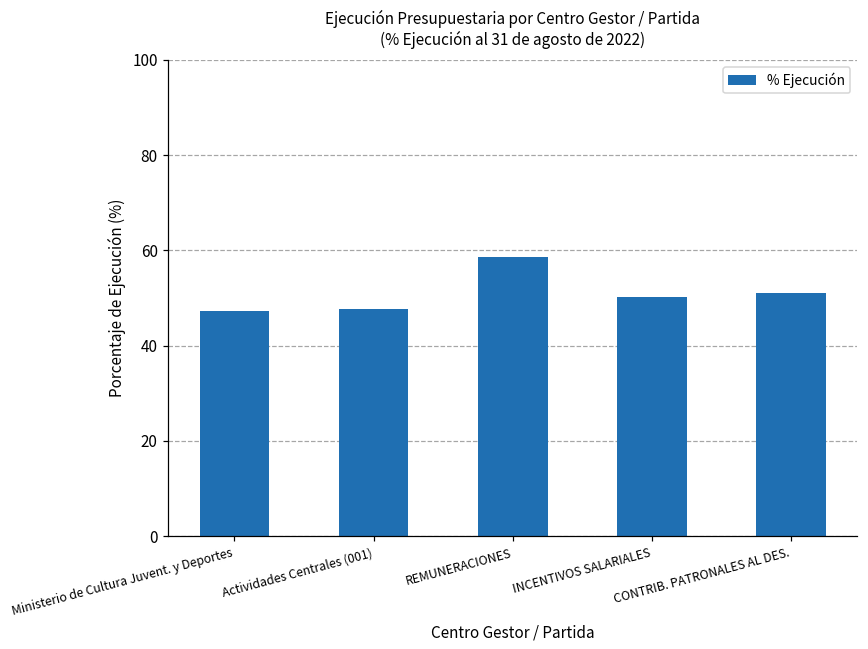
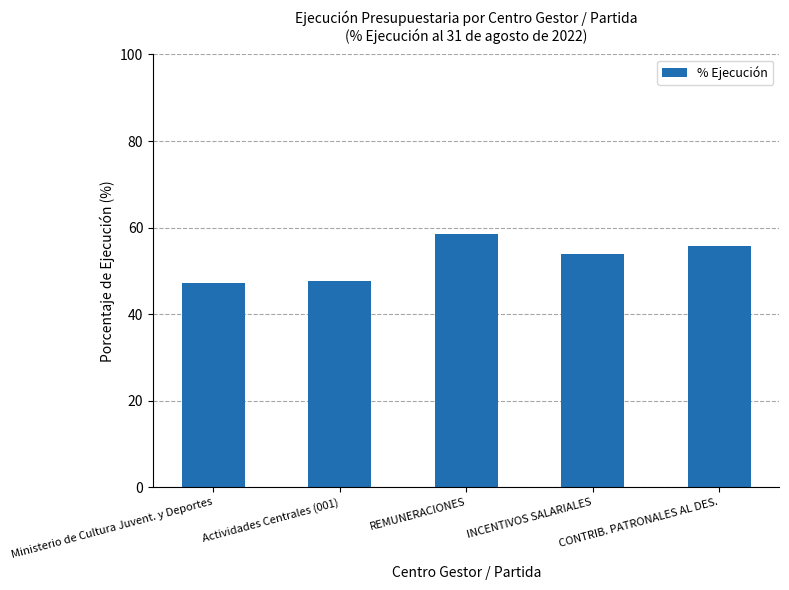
INCENTIVOS SALARIALES: 50 -> 54
CONTRIB. PATRONALES AL DES.: 51 -> 56
